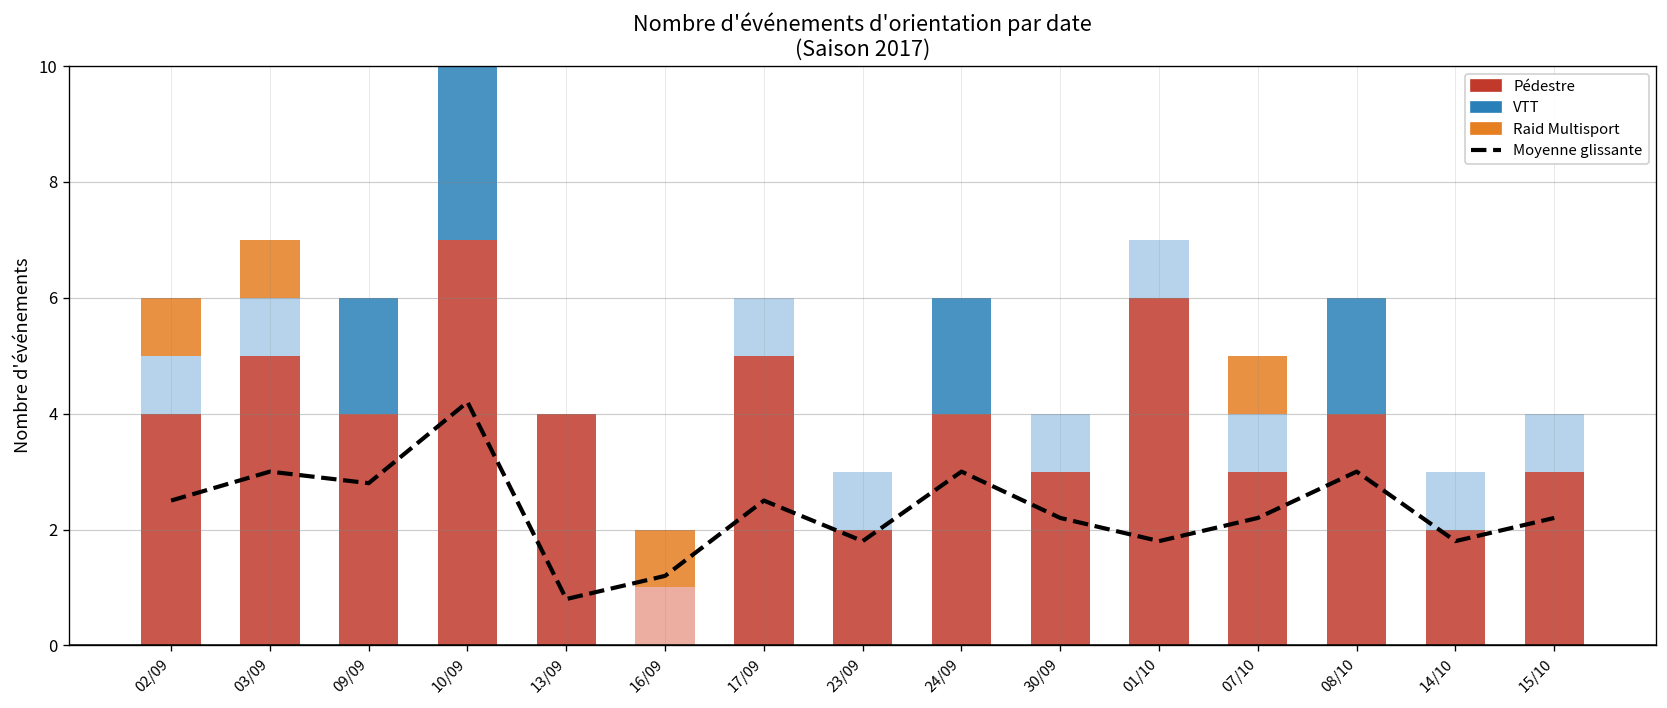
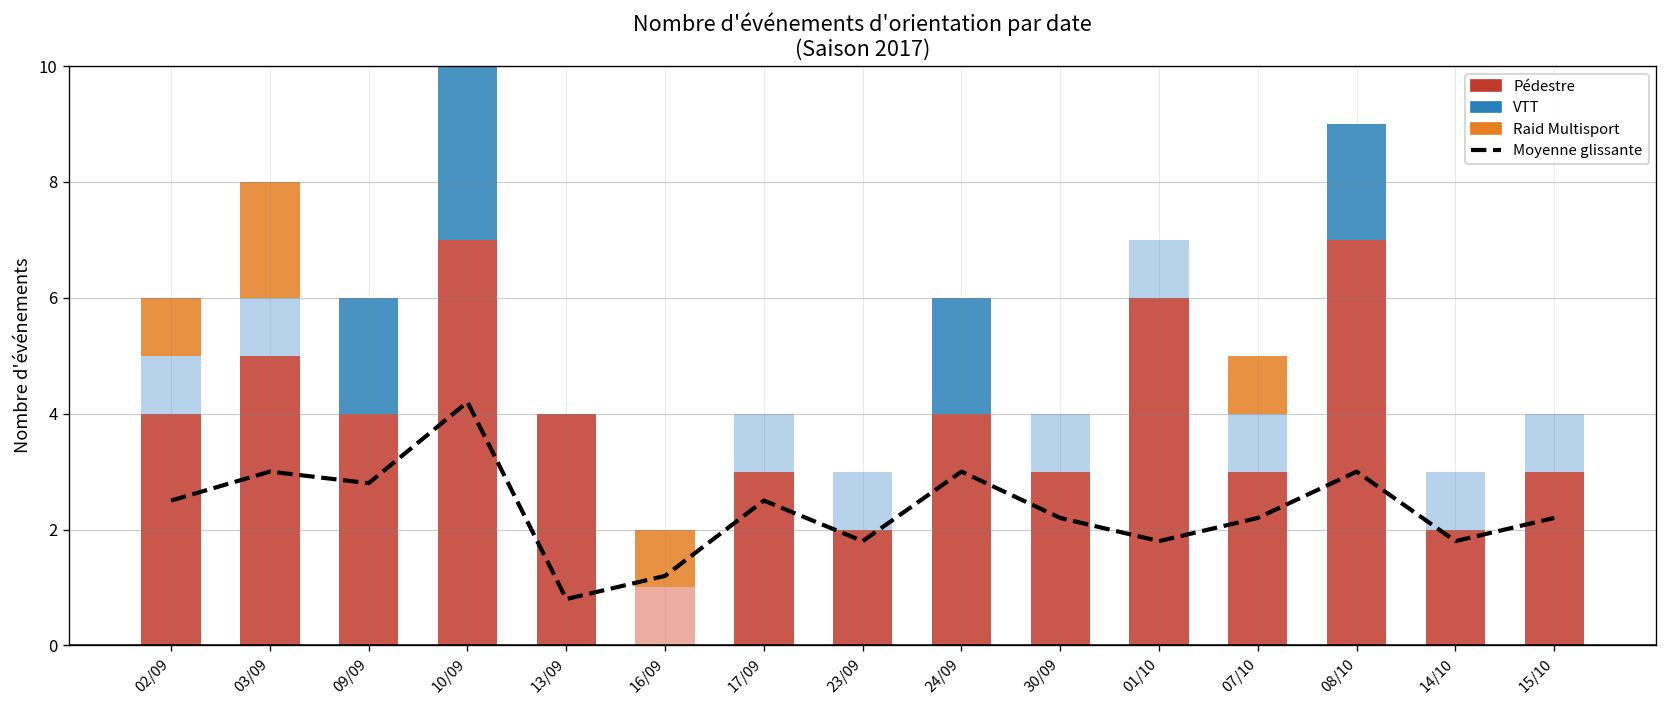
Raid Multisport, 03/09: 1 -> 2
Pédestre, 17/09: 5 -> 3
Pédestre, 08/10: 4 -> 7
